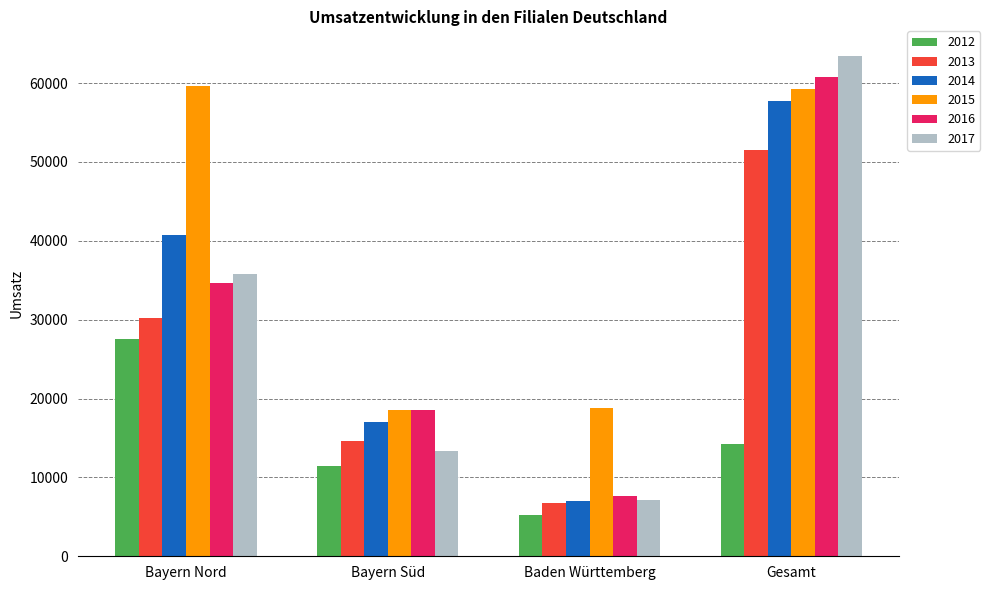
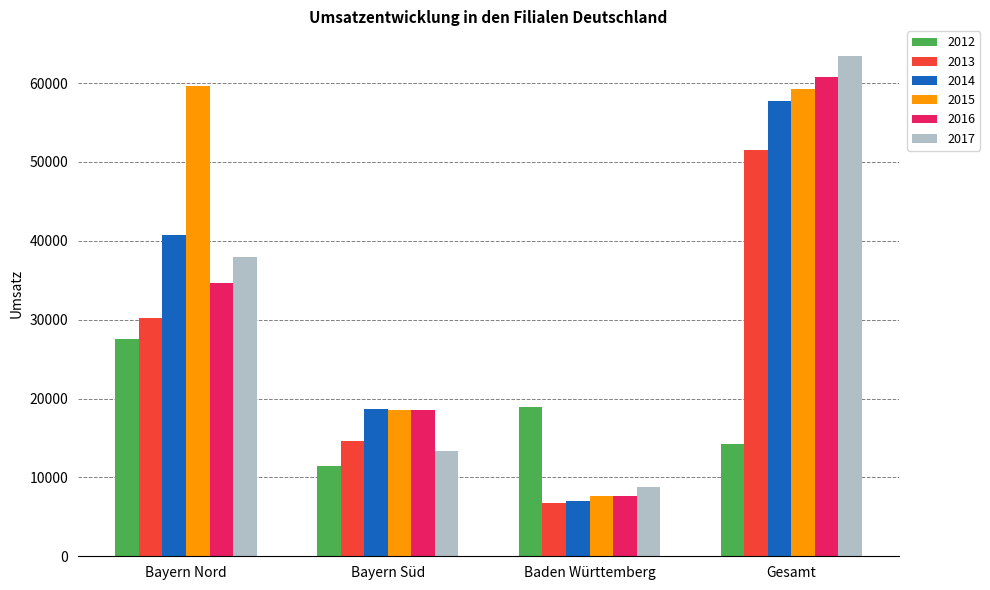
2017, Bayern Nord: 36000 -> 38000
2014, Bayern Süd: 17000 -> 19000
2012, Baden Württemberg: 5000 -> 19000
2015, Baden Württemberg: 19000 -> 8000
2017, Baden Württemberg: 7000 -> 9000
